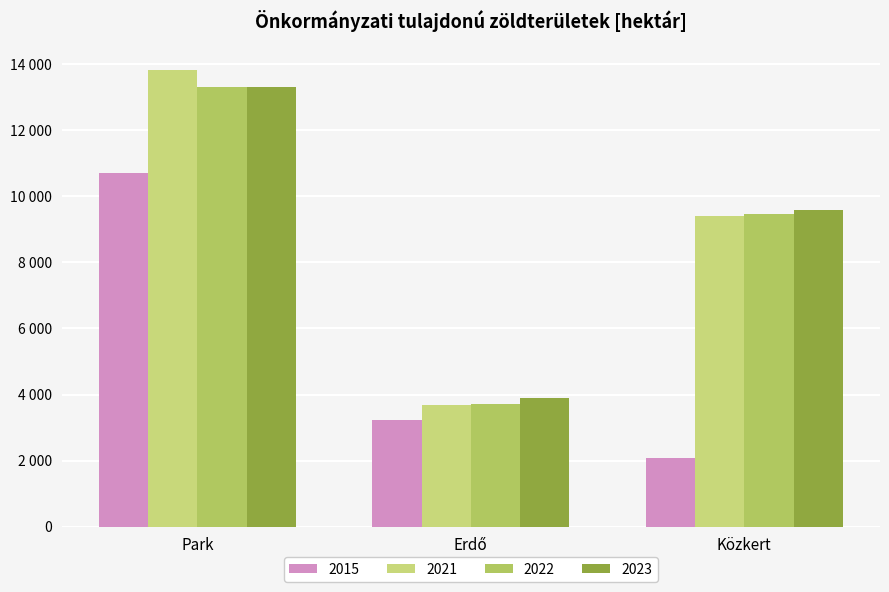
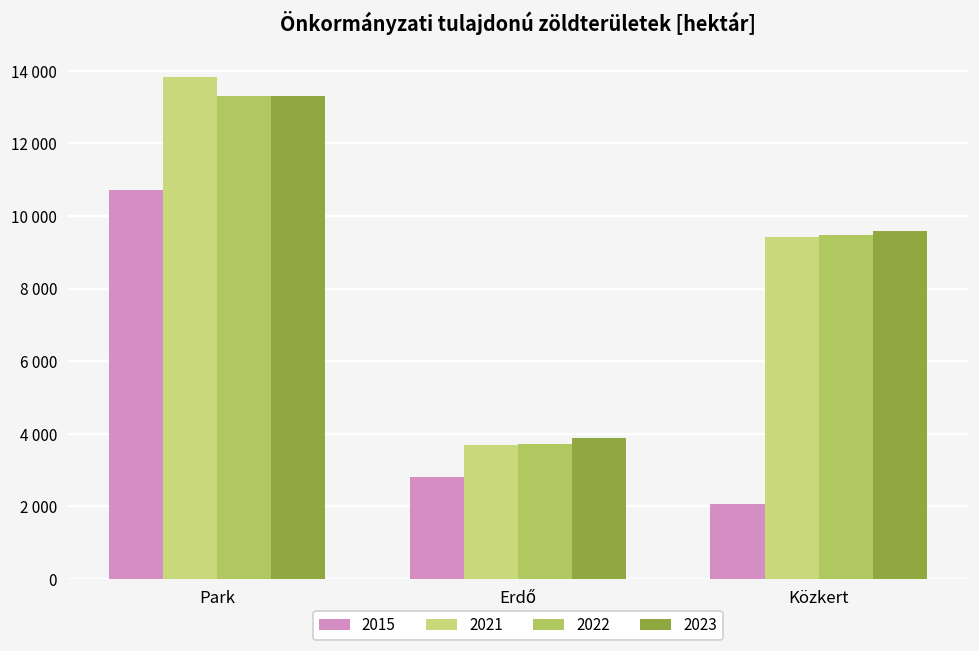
2015, Erdő: 3200 -> 2800
